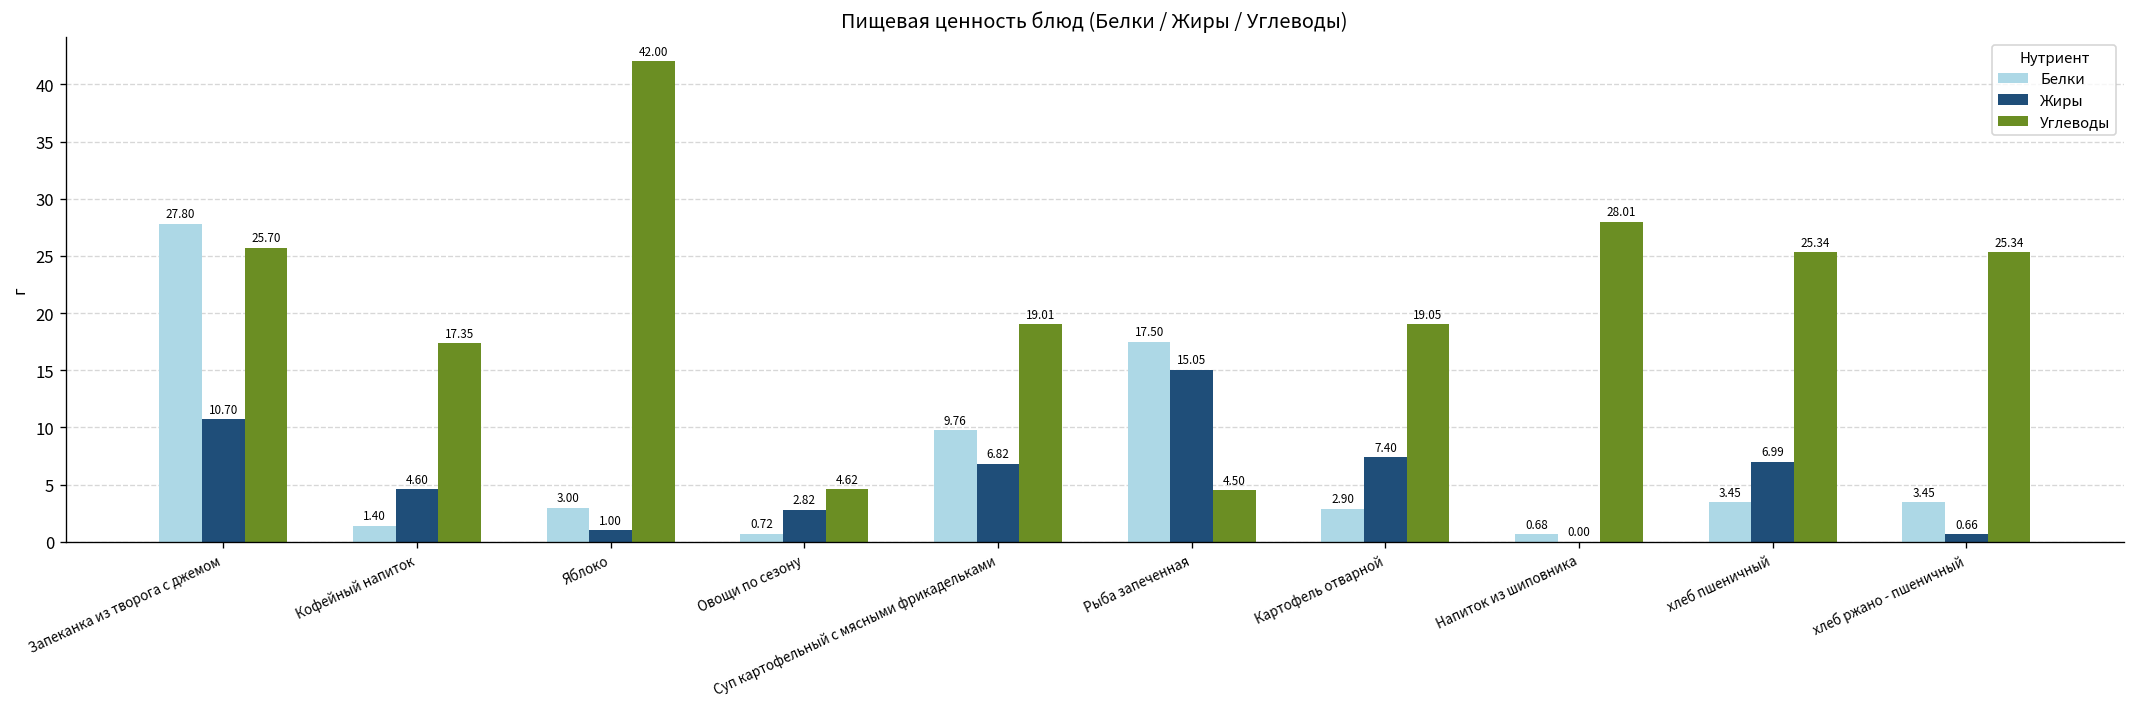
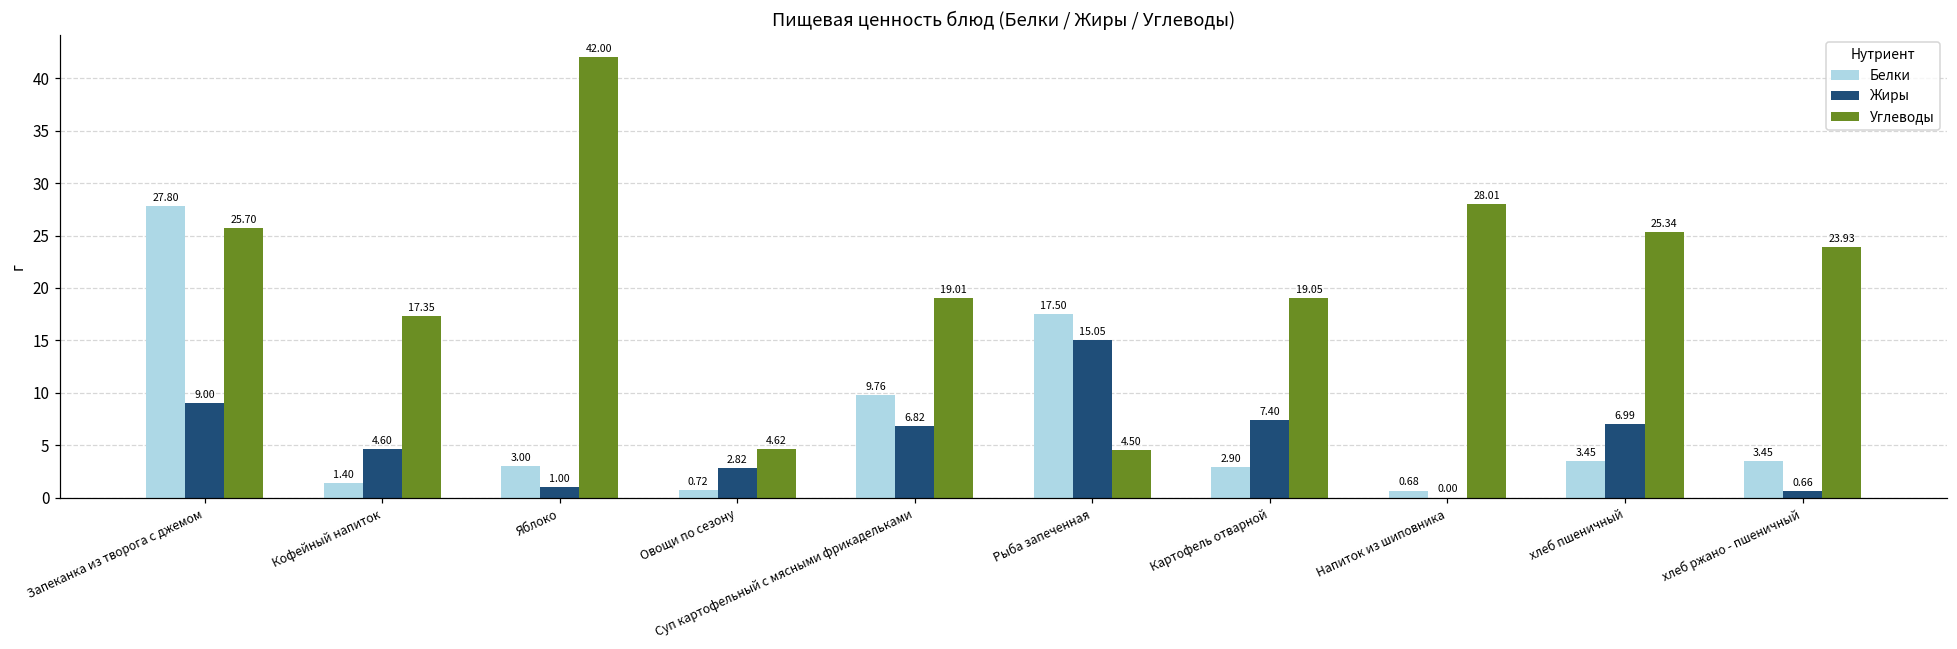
Жиры, Запеканка из творога с джемом: 10.70 -> 9.00
Углеводы, хлеб ржано - пшеничный: 25.34 -> 23.93
